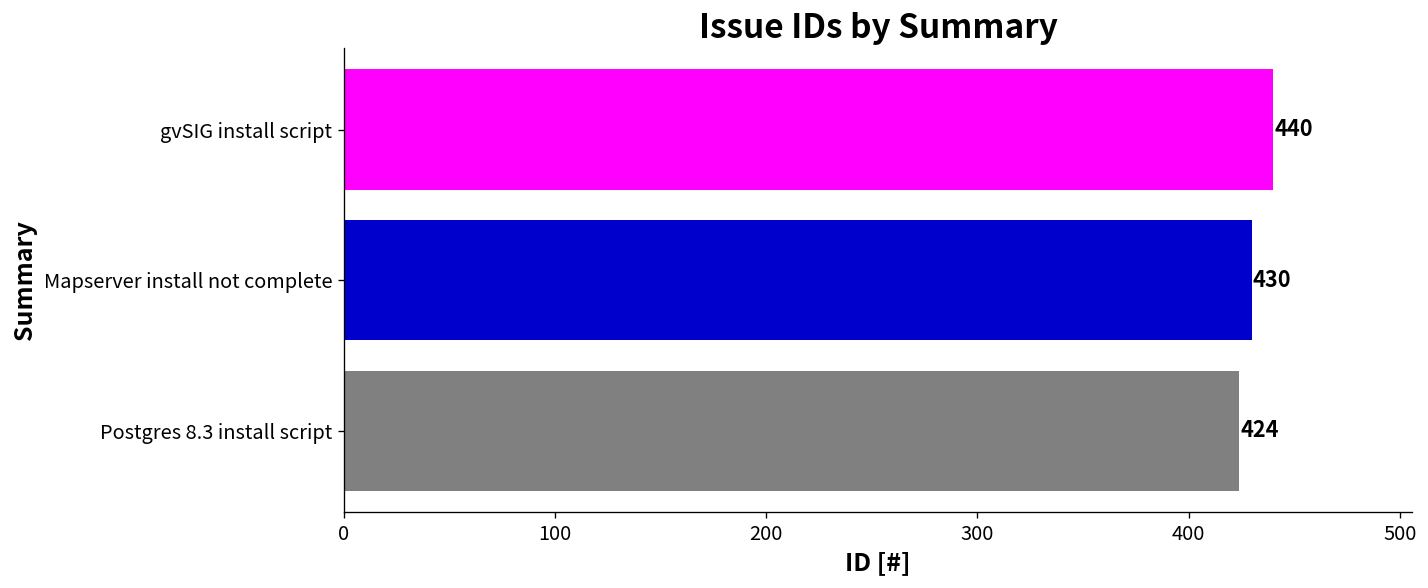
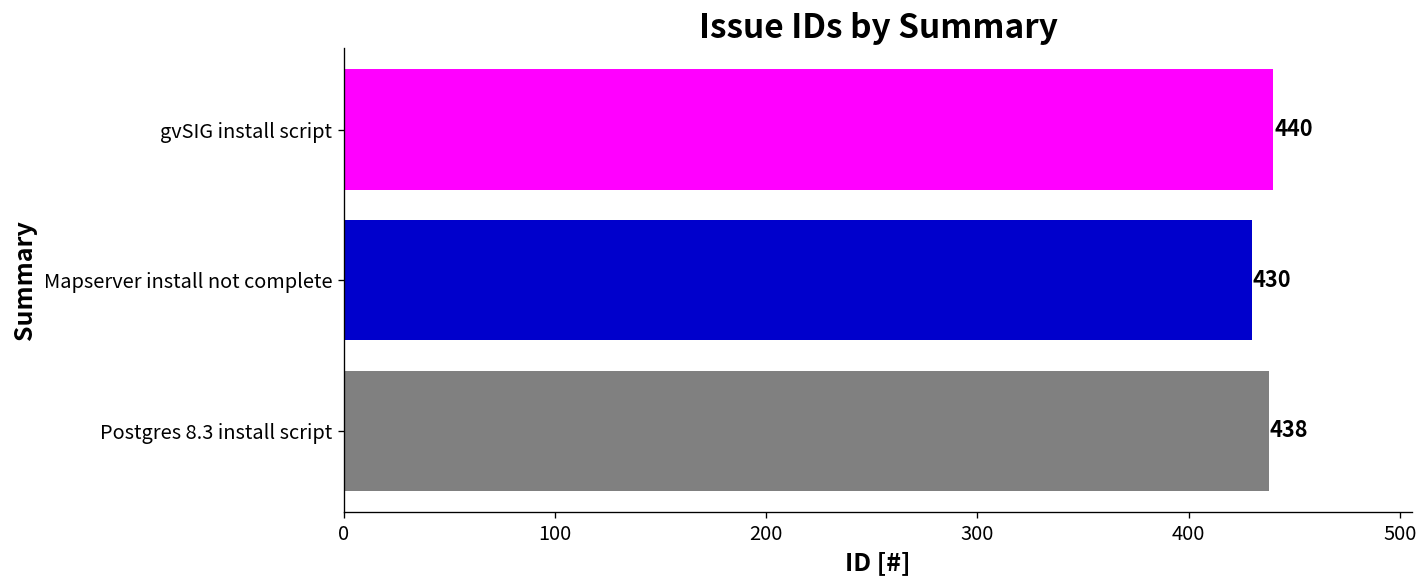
Postgres 8.3 install script: 424 -> 438
